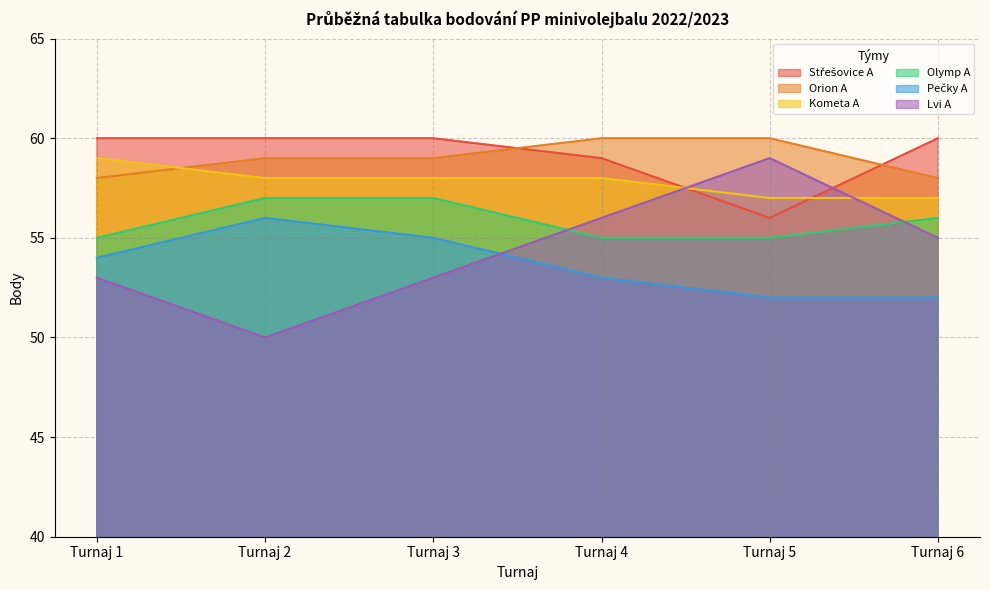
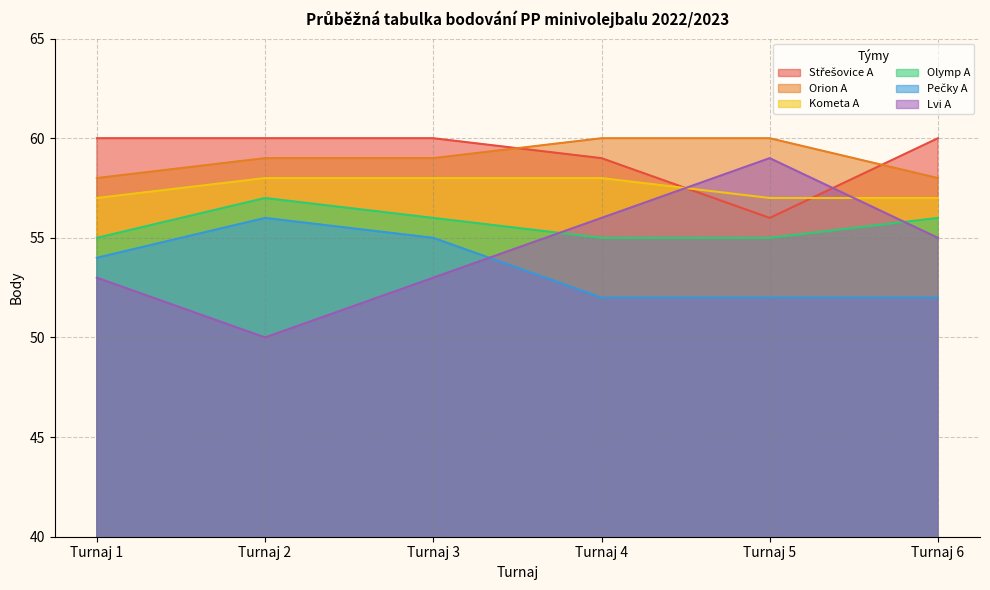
Kometa A, Turnaj 1: 59 -> 57
Olymp A, Turnaj 3: 57 -> 56
Pečky A, Turnaj 4: 53 -> 52
